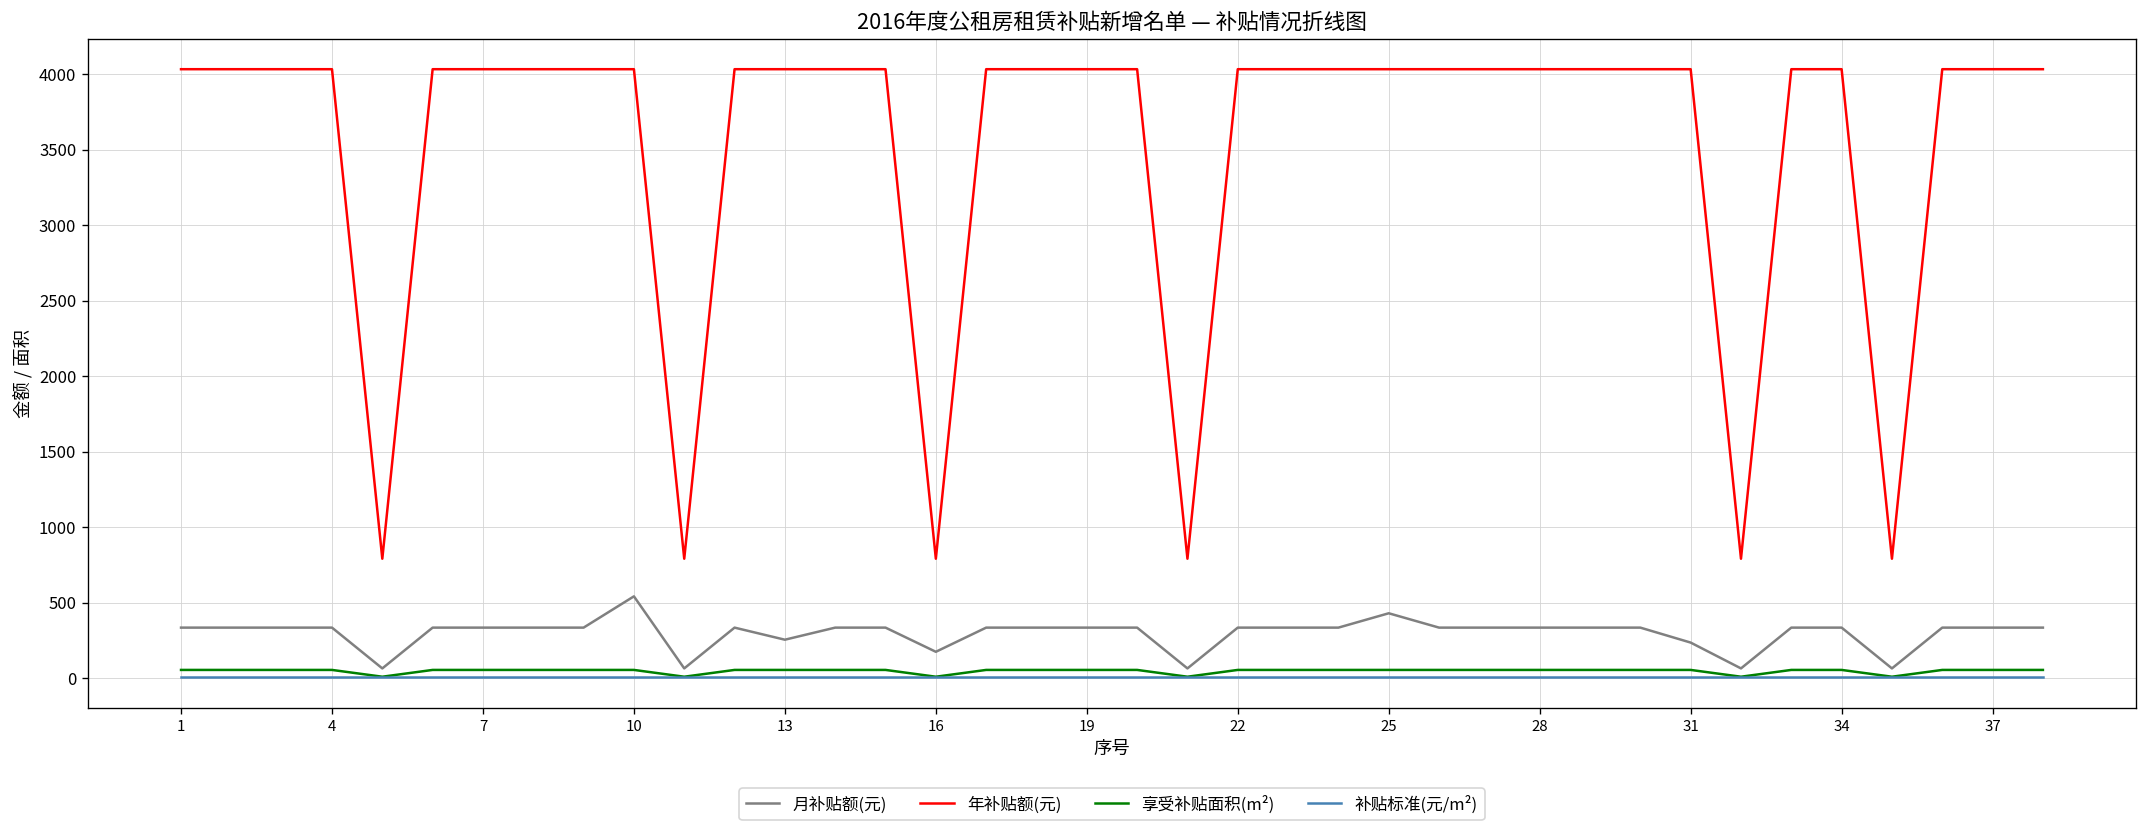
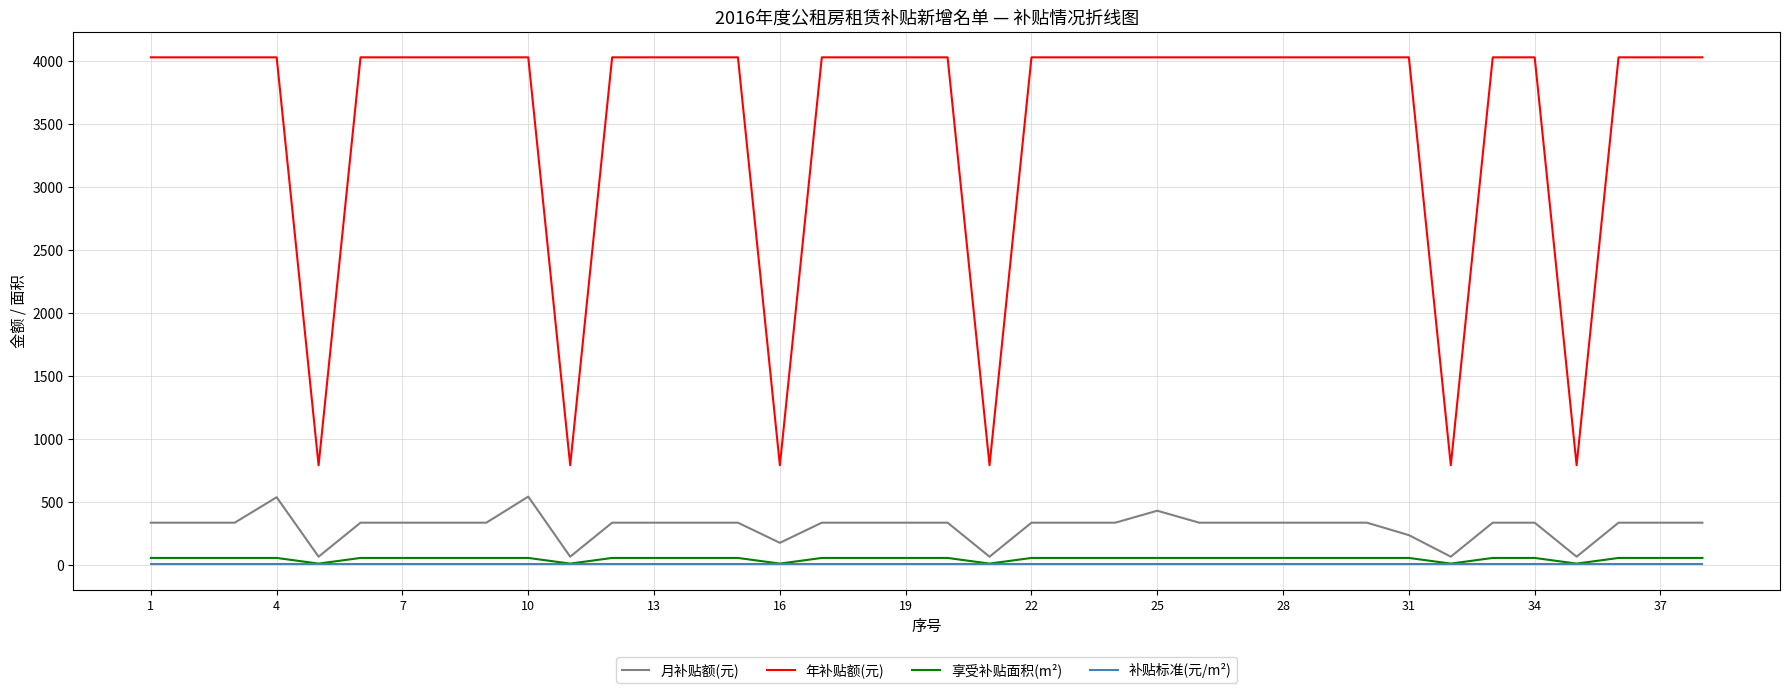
月补贴额(元), 4: 340 -> 540
月补贴额(元), 13: 260 -> 340
